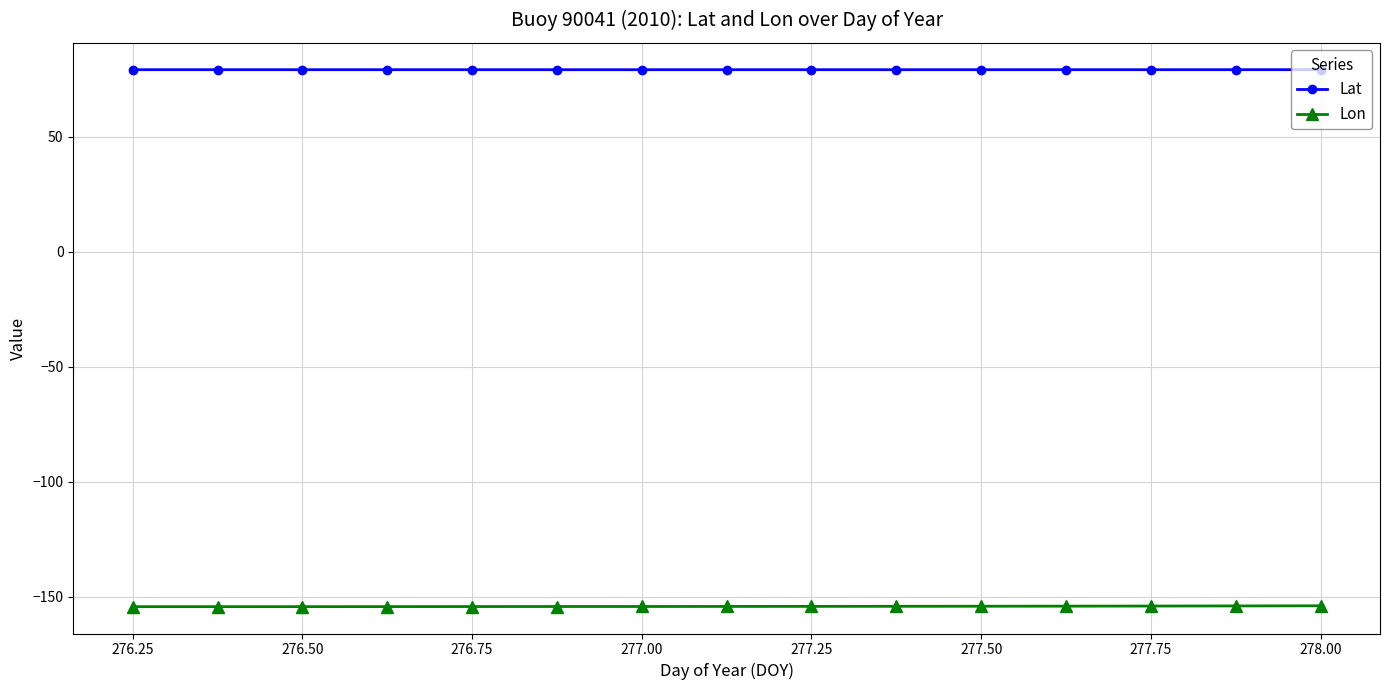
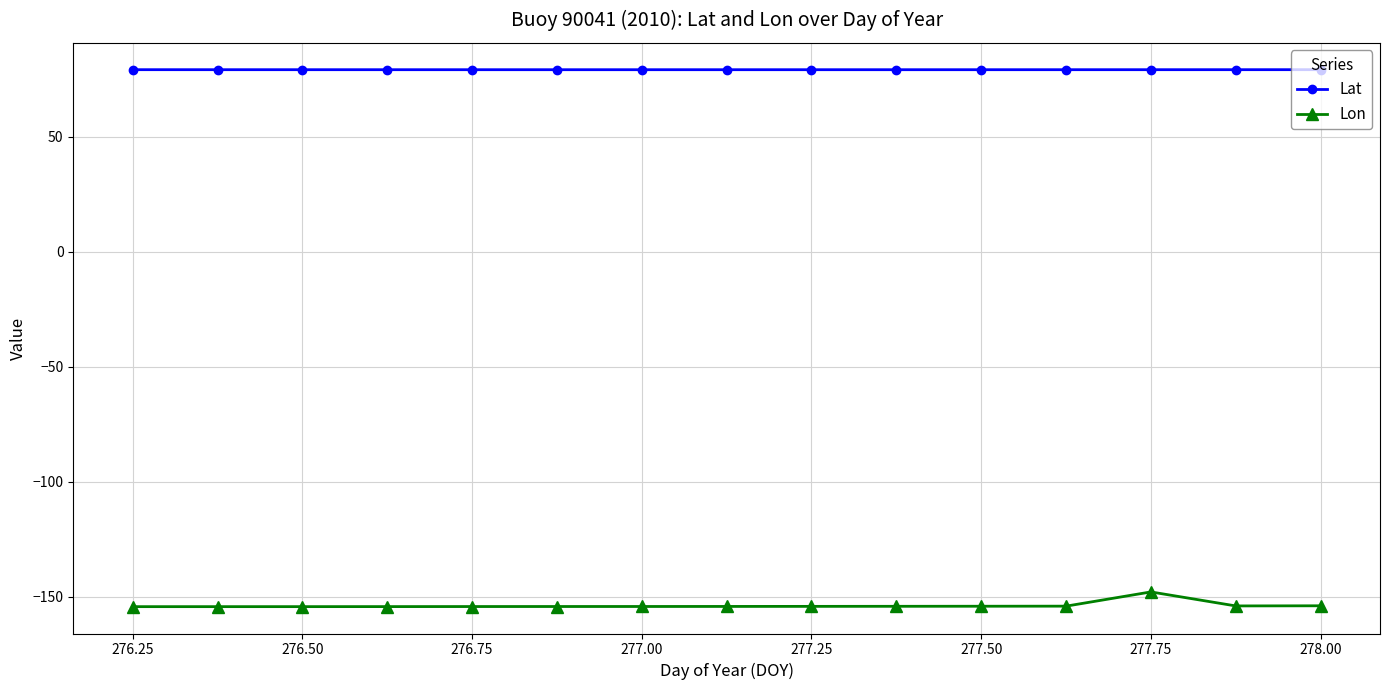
Lon, 277.75: -154 -> -148
